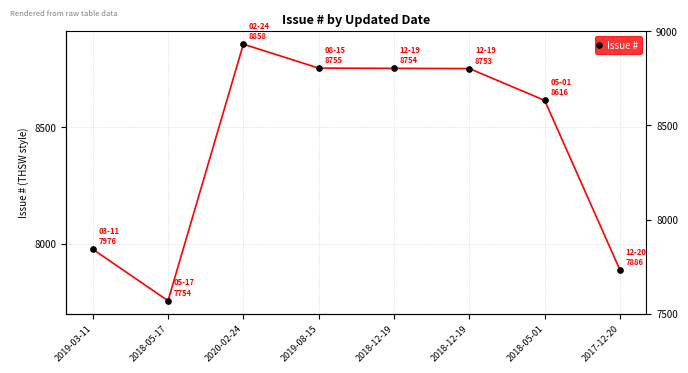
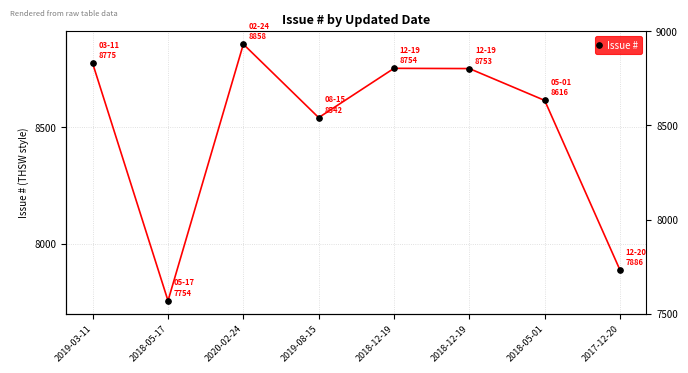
2019-03-11: 7976 -> 8775
2019-08-15: 8755 -> 8542
